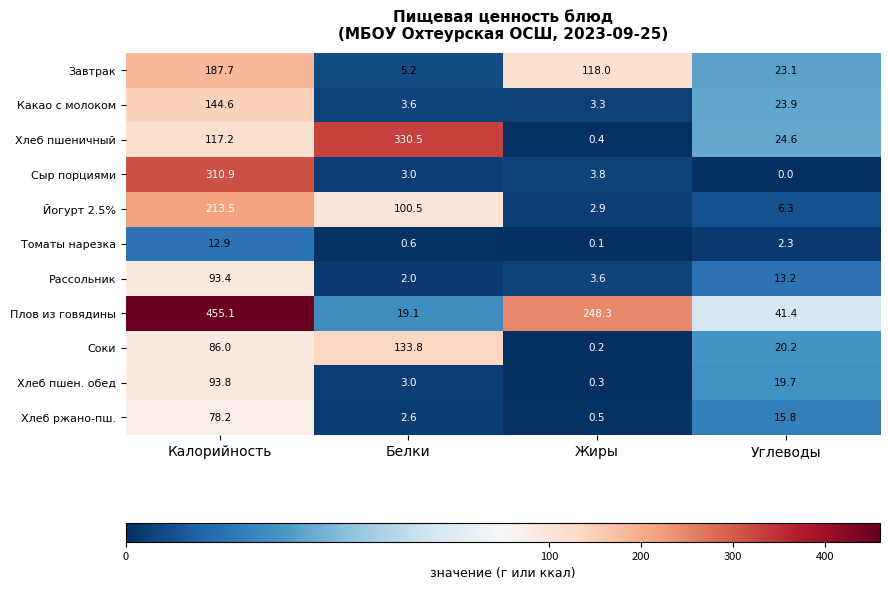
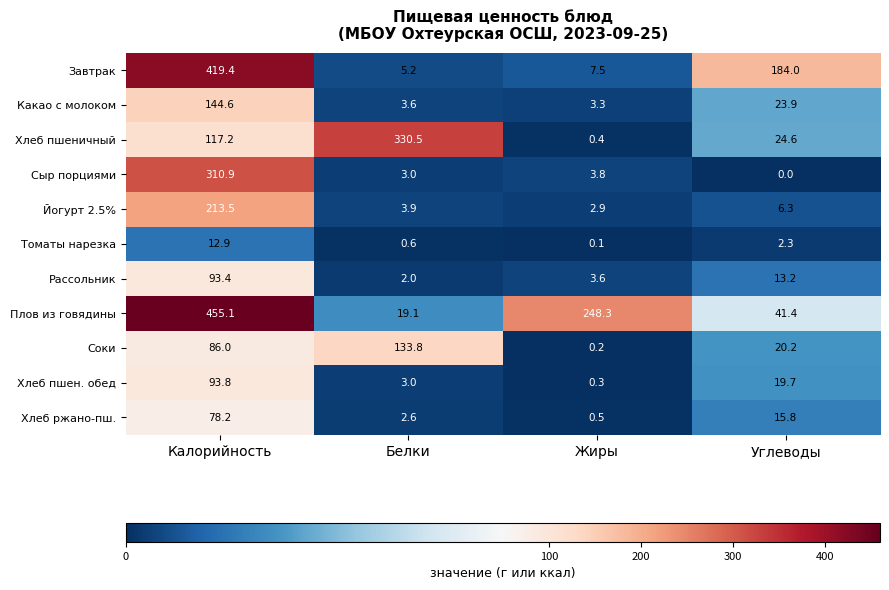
Завтрак, Калорийность: 187.7 -> 419.4
Завтрак, Жиры: 118.0 -> 7.5
Завтрак, Углеводы: 23.1 -> 184.0
Йогурт 2.5%, Белки: 100.5 -> 3.9
